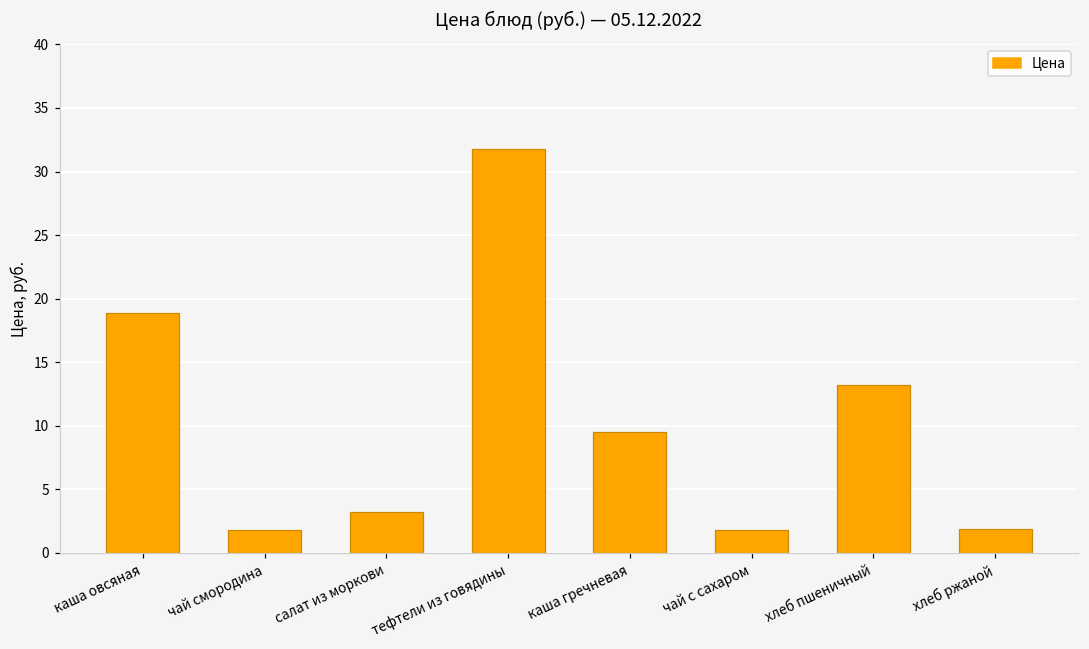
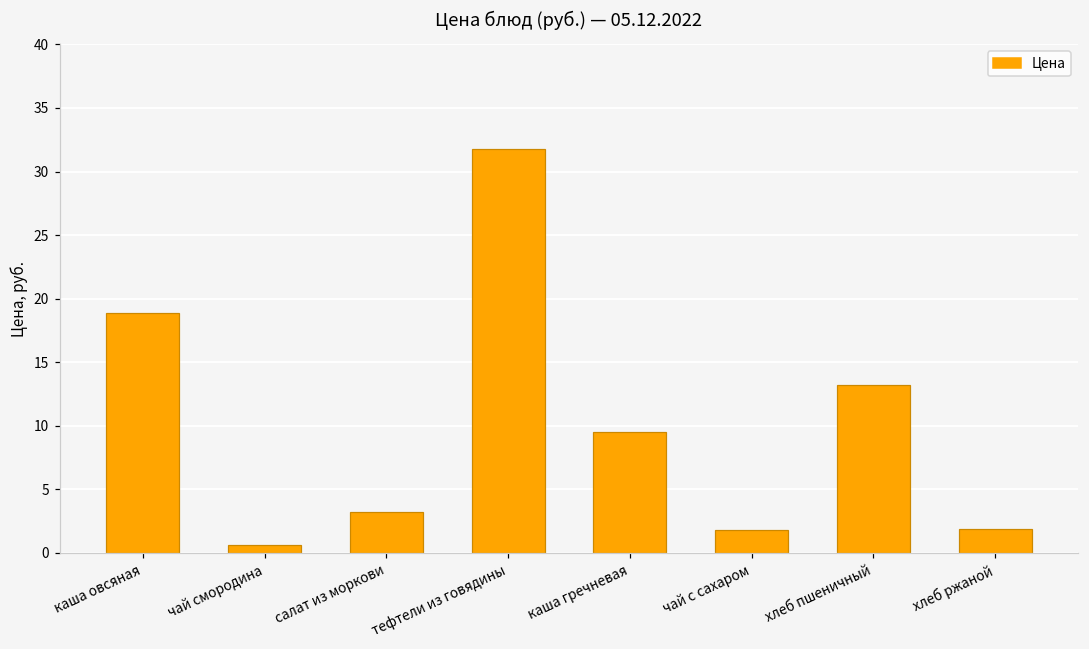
чай смородина: 1.8 -> 0.6
